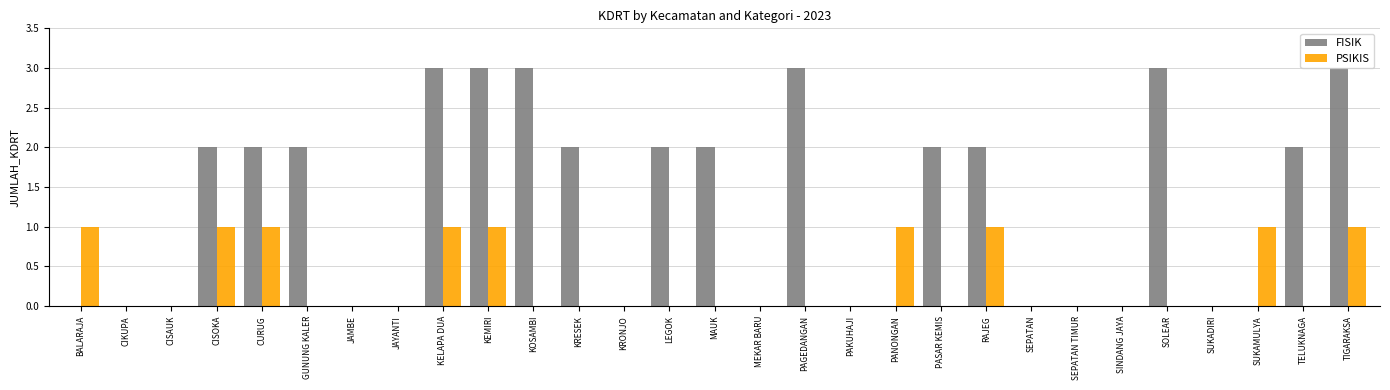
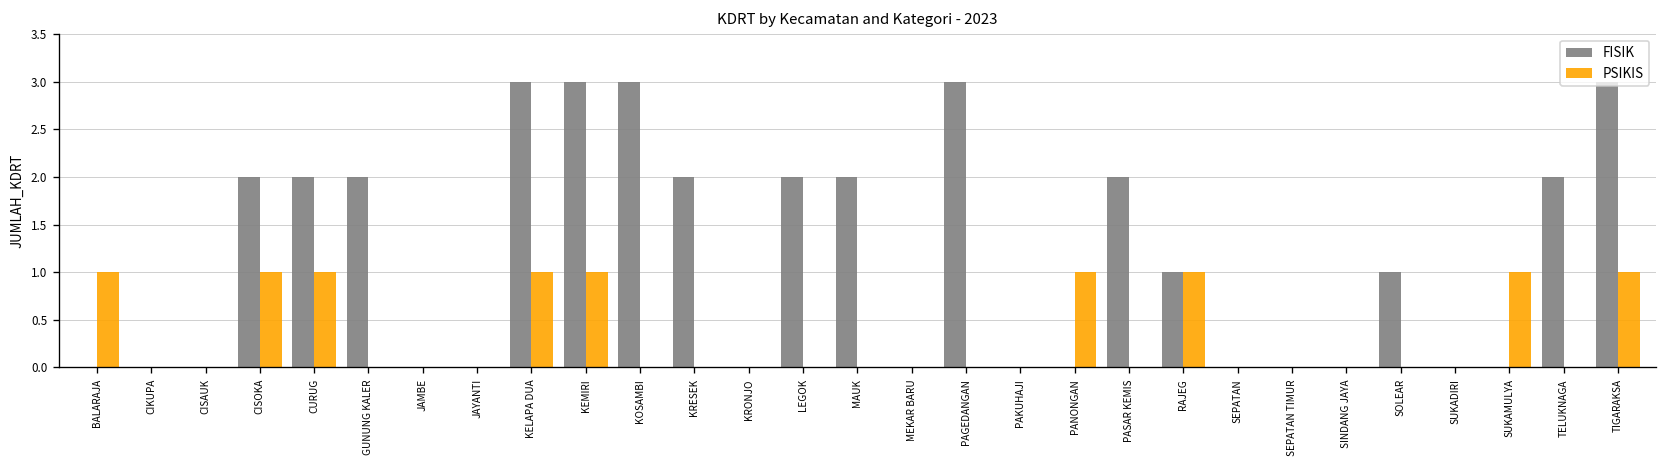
FISIK, RAJEG: 2 -> 1
FISIK, SOLEAR: 3 -> 1
